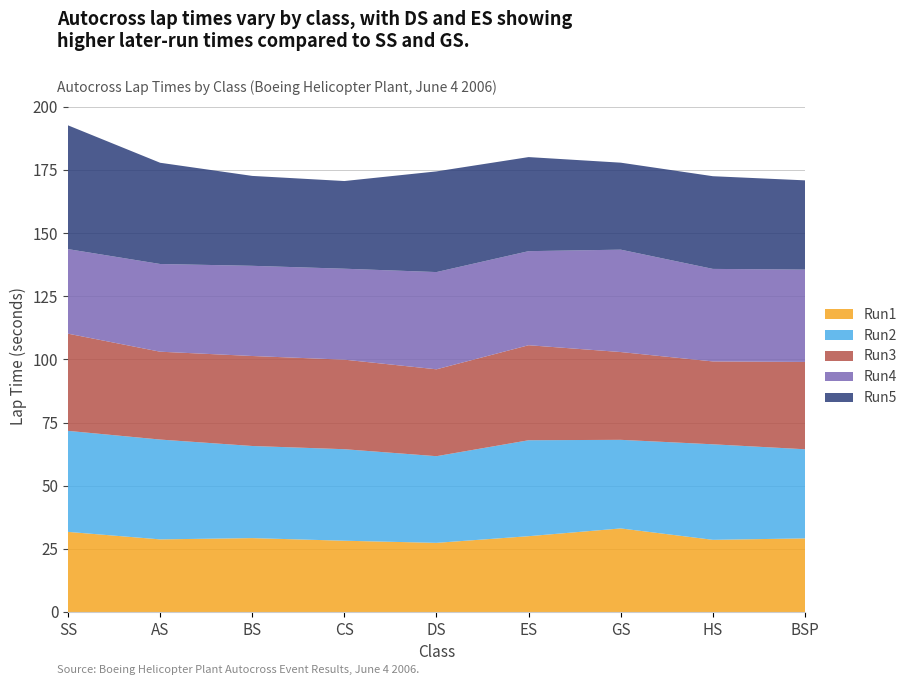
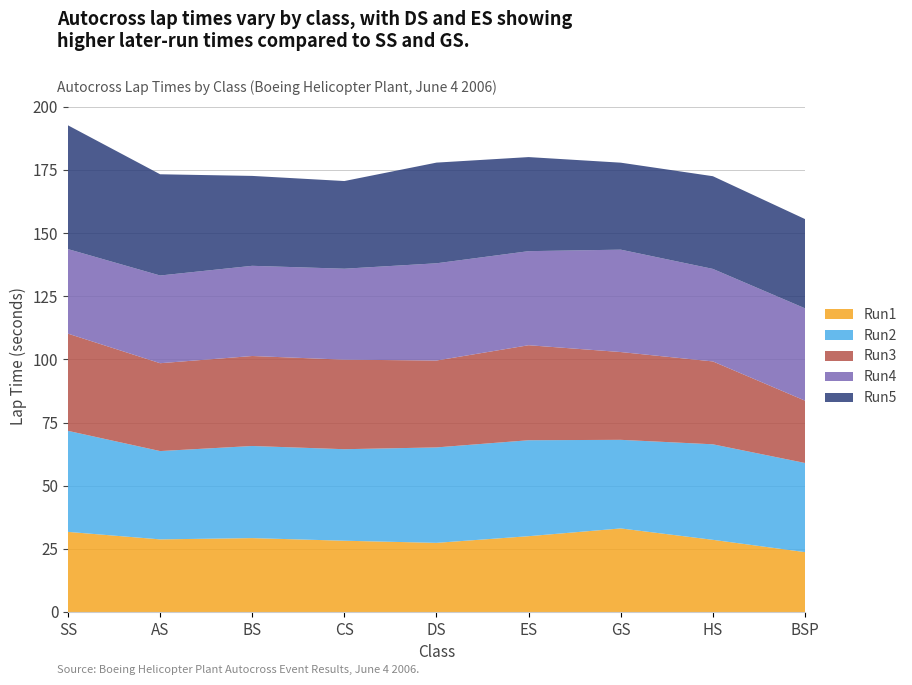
Run2, AS: 40 -> 35
Run2, DS: 34 -> 38
Run1, BSP: 29 -> 24
Run3, BSP: 35 -> 25
